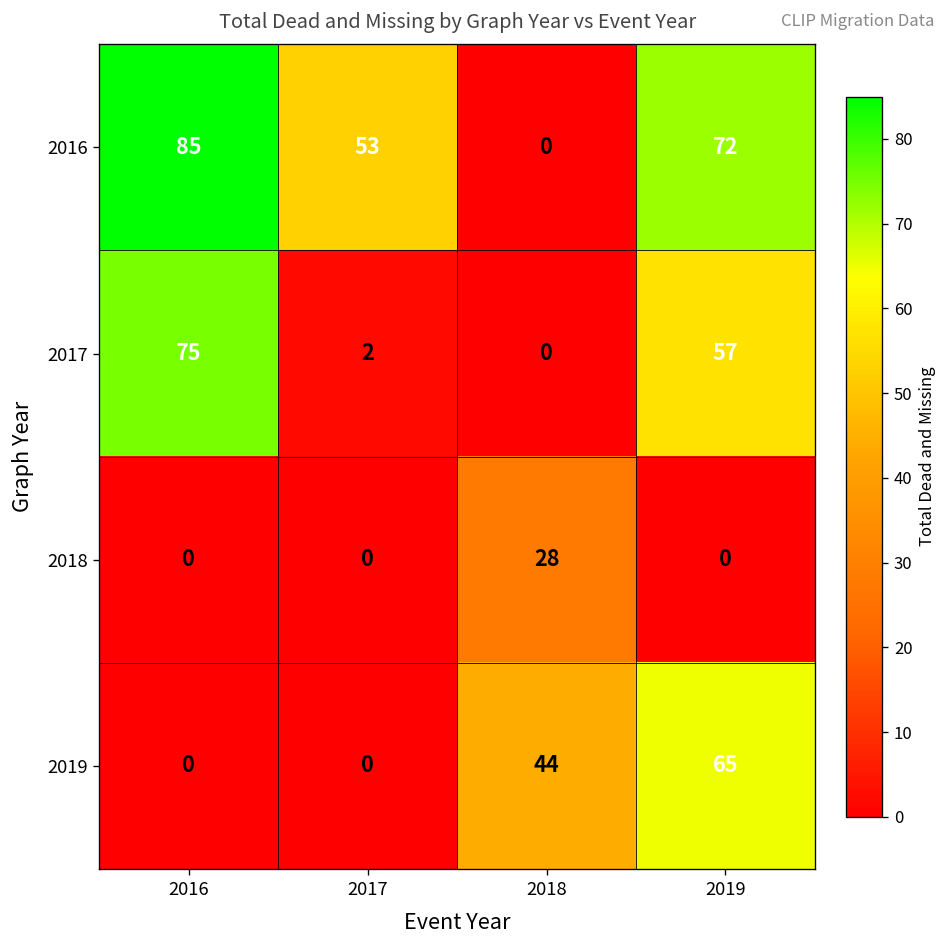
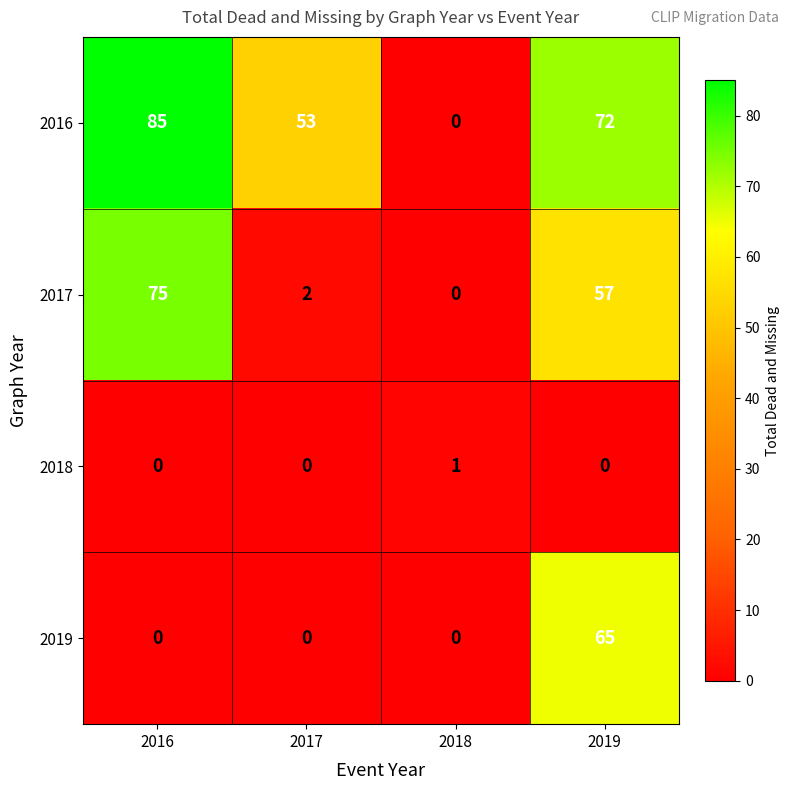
2018, 2018: 28 -> 1
2019, 2018: 44 -> 0
